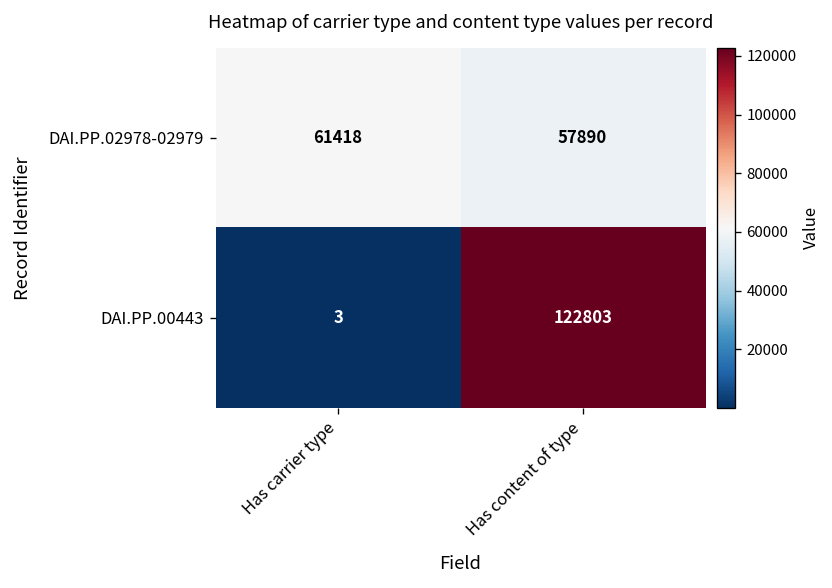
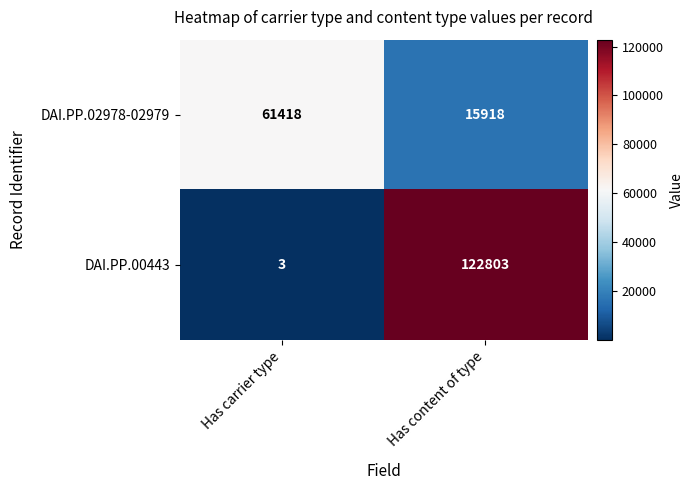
DAI.PP.02978-02979, Has content of type: 57890 -> 15918
